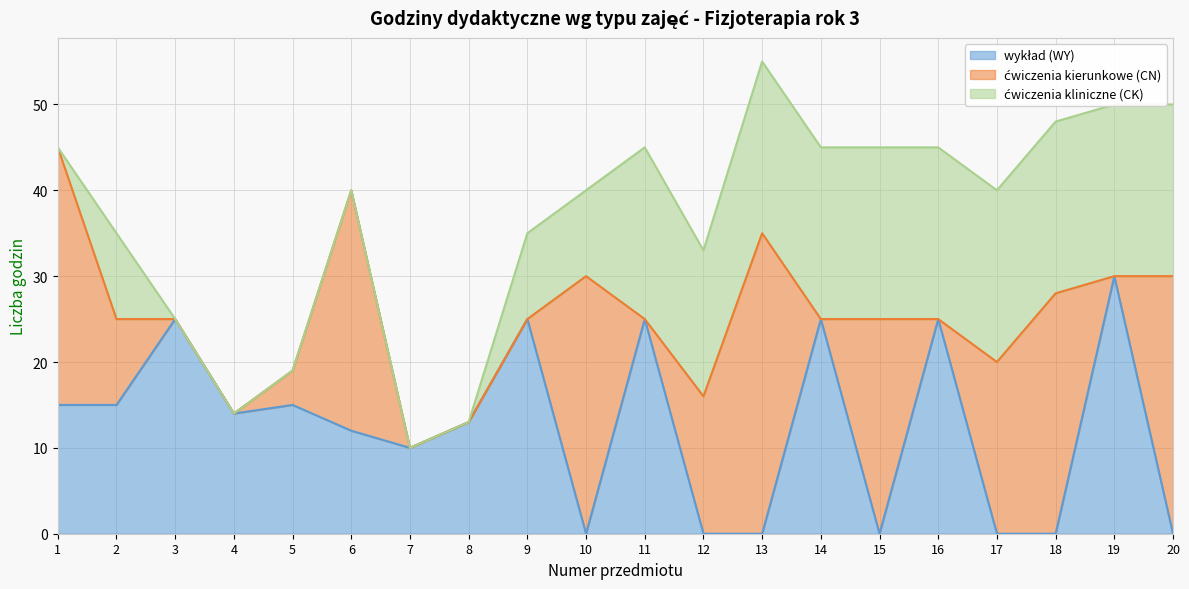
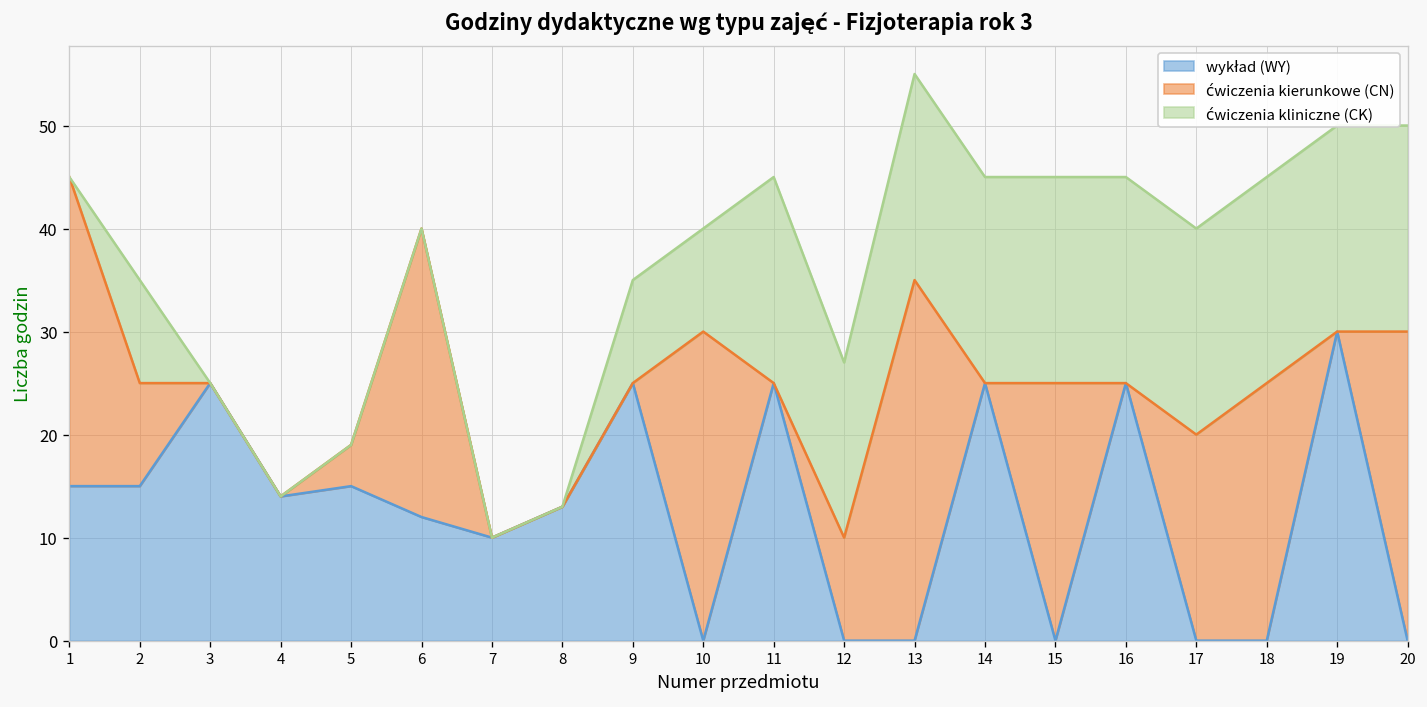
ćwiczenia kierunkowe (CN), 12: 16 -> 10
ćwiczenia kierunkowe (CN), 18: 28 -> 25
